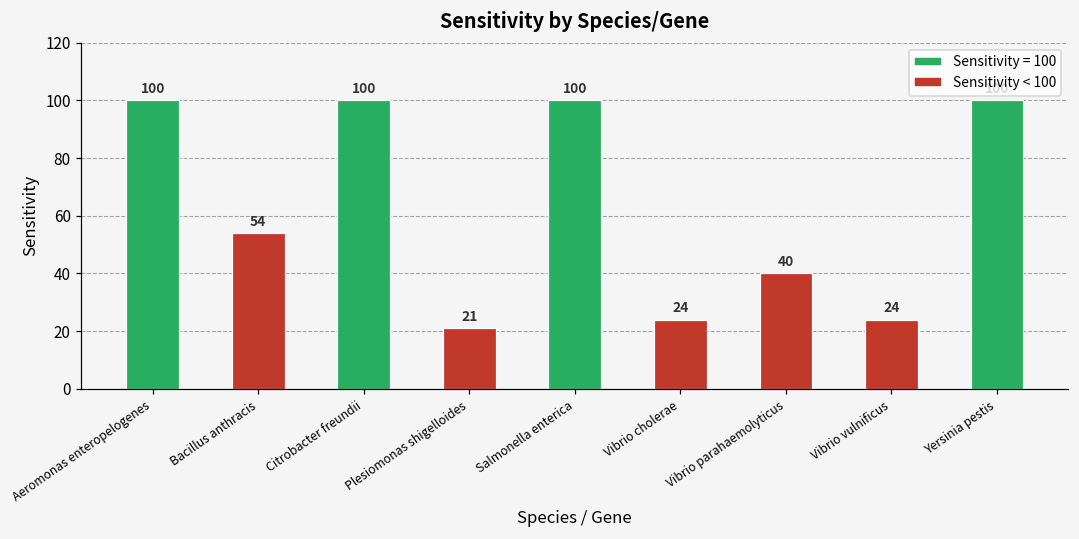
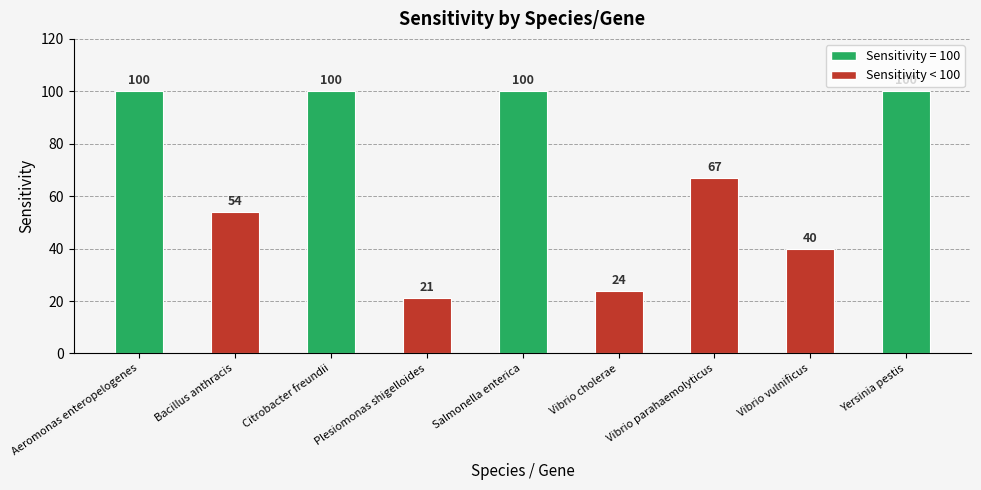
Vibrio parahaemolyticus: 40 -> 67
Vibrio vulnificus: 24 -> 40
